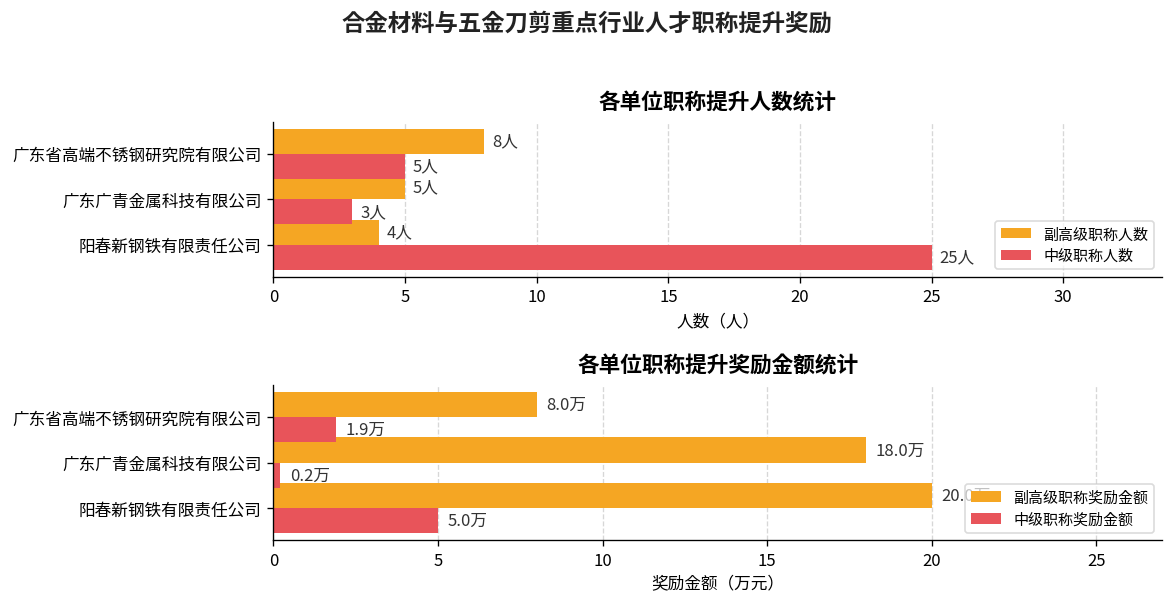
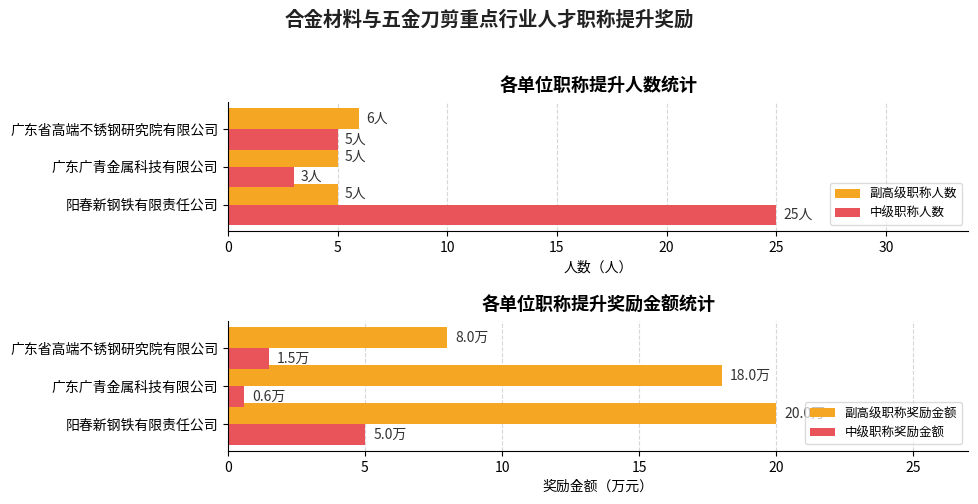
各单位职称提升人数统计, 副高级职称人数, 广东省高端不锈钢研究院有限公司: 8人 -> 6人
各单位职称提升人数统计, 副高级职称人数, 阳春新钢铁有限责任公司: 4人 -> 5人
各单位职称提升奖励金额统计, 中级职称奖励金额, 广东省高端不锈钢研究院有限公司: 1.9万 -> 1.5万
各单位职称提升奖励金额统计, 中级职称奖励金额, 广东广青金属科技有限公司: 0.2万 -> 0.6万
